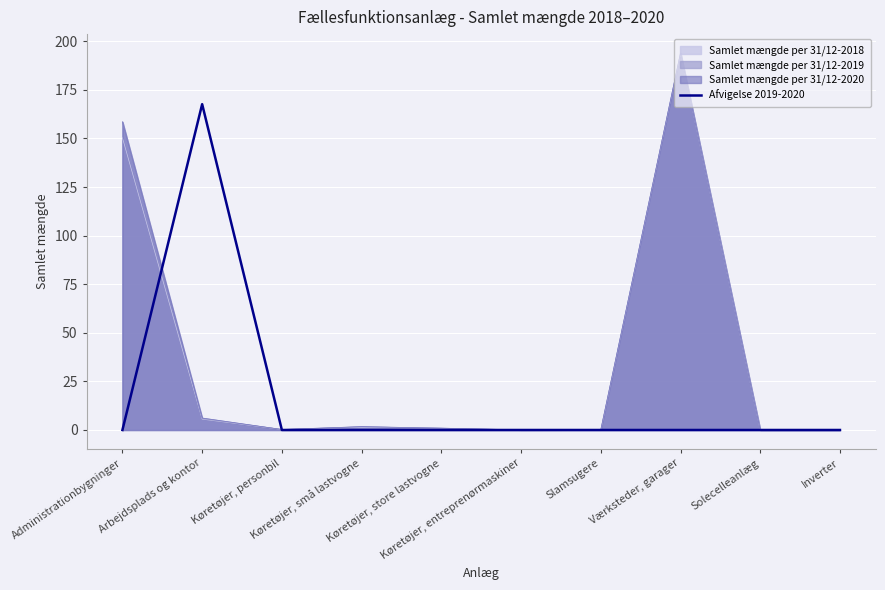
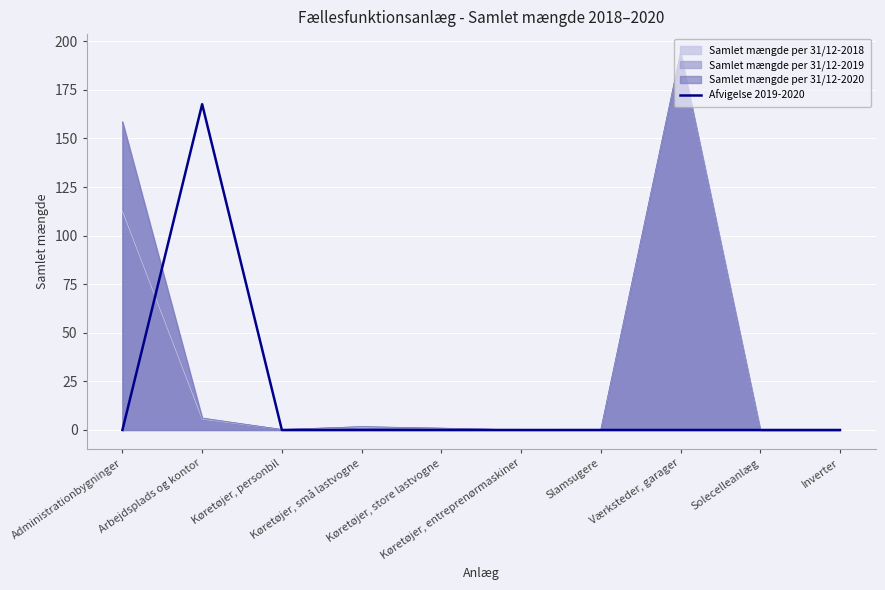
Samlet mængde per 31/12-2018, Administrationbygninger: 150 -> 113
